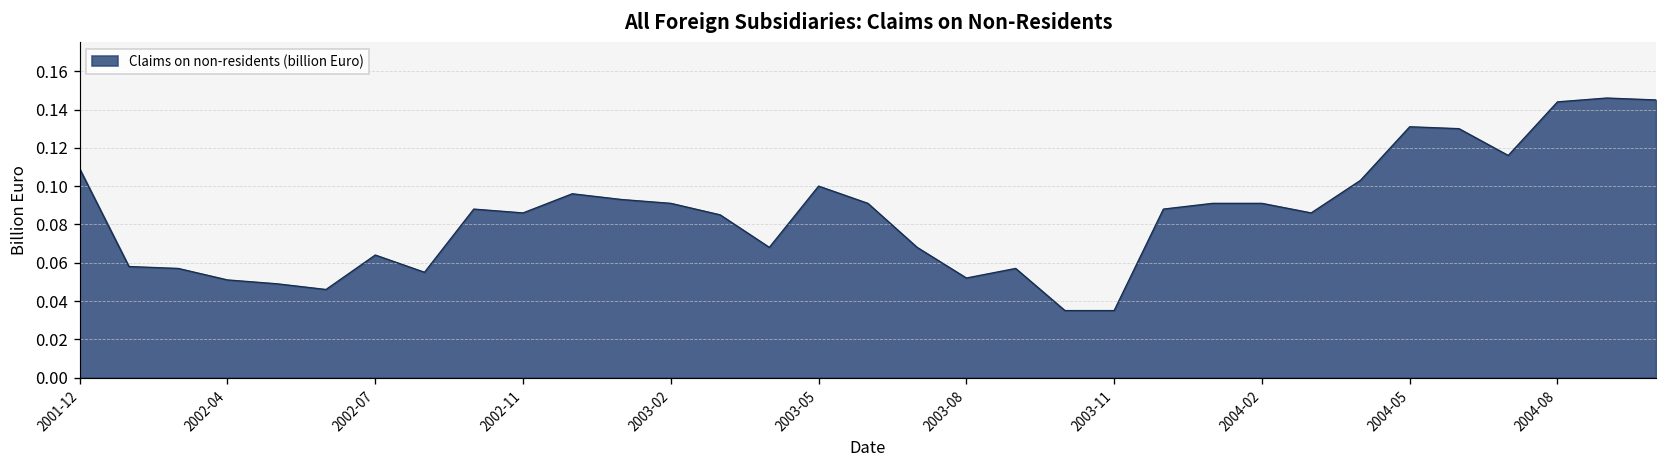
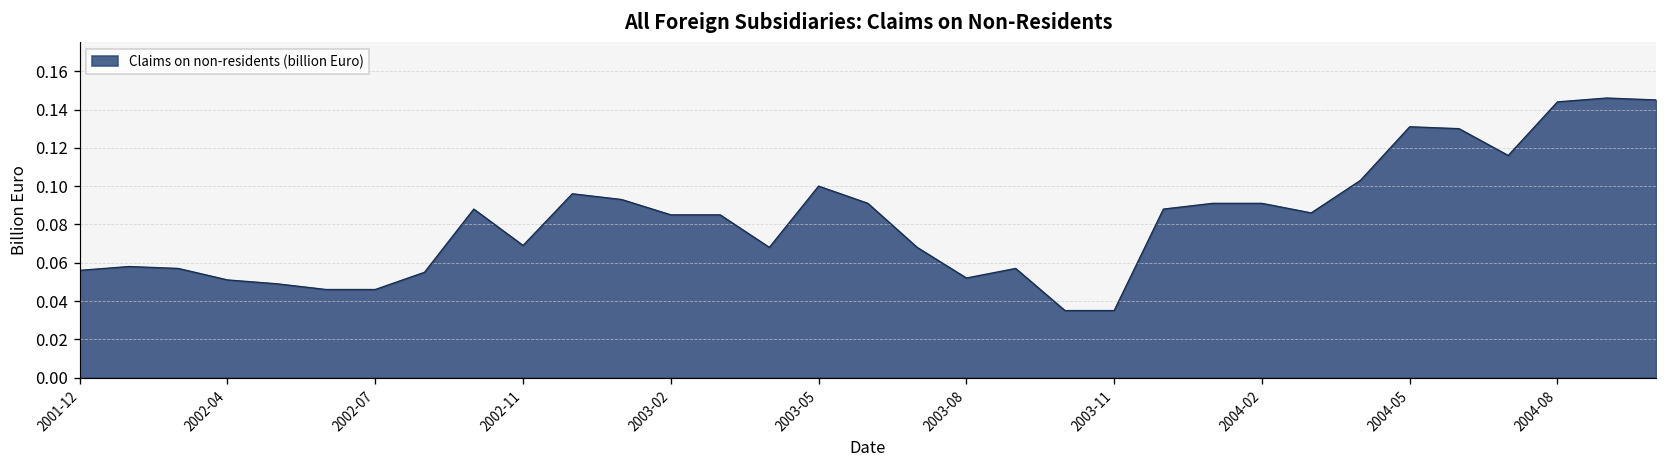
2001-12: 0.109 -> 0.056
2002-07: 0.064 -> 0.046
2002-11: 0.086 -> 0.069
2003-02: 0.091 -> 0.085
